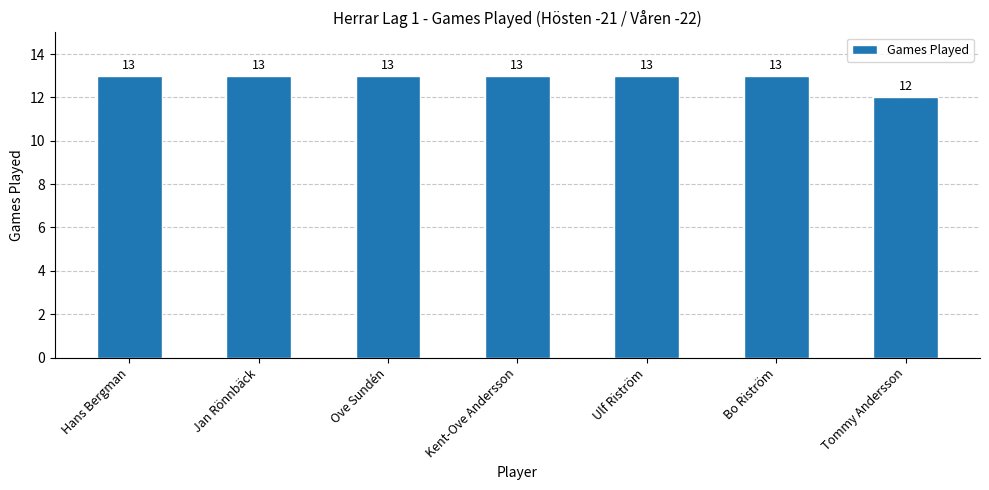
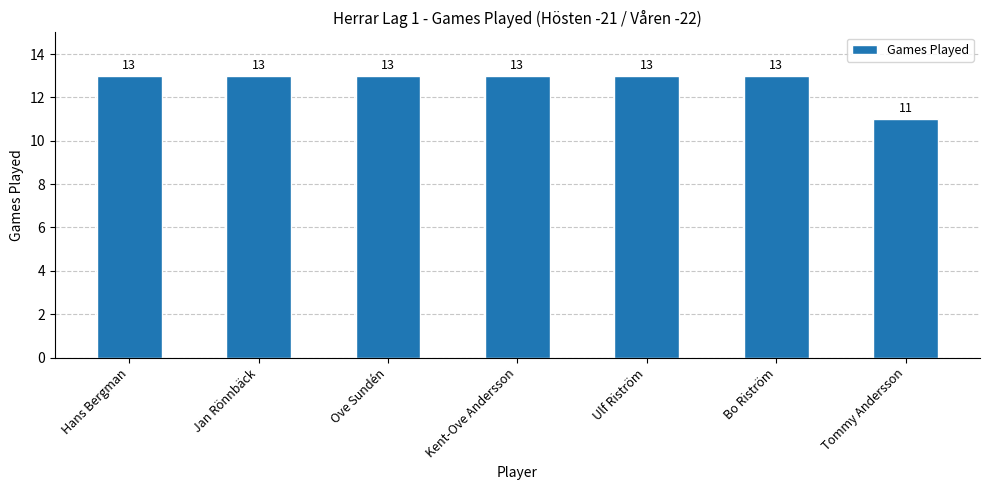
Tommy Andersson: 12 -> 11
